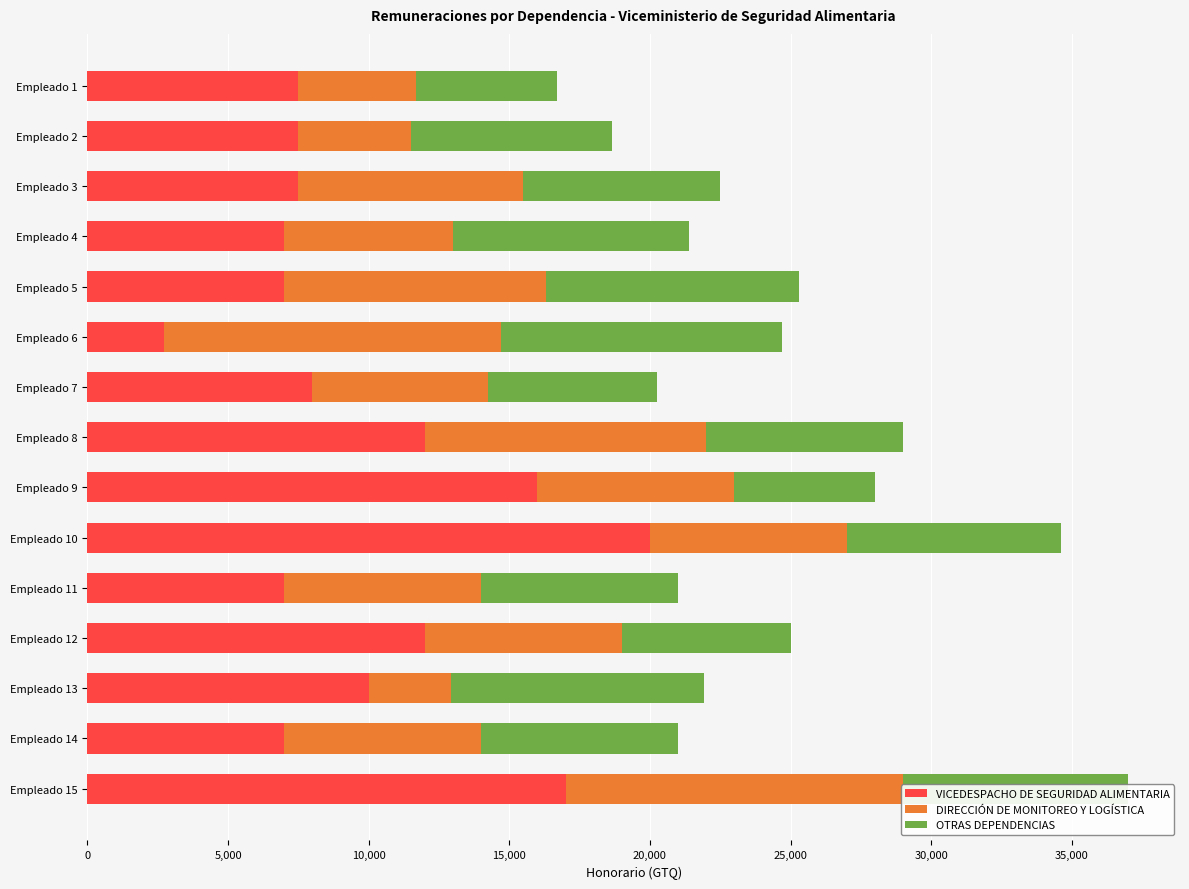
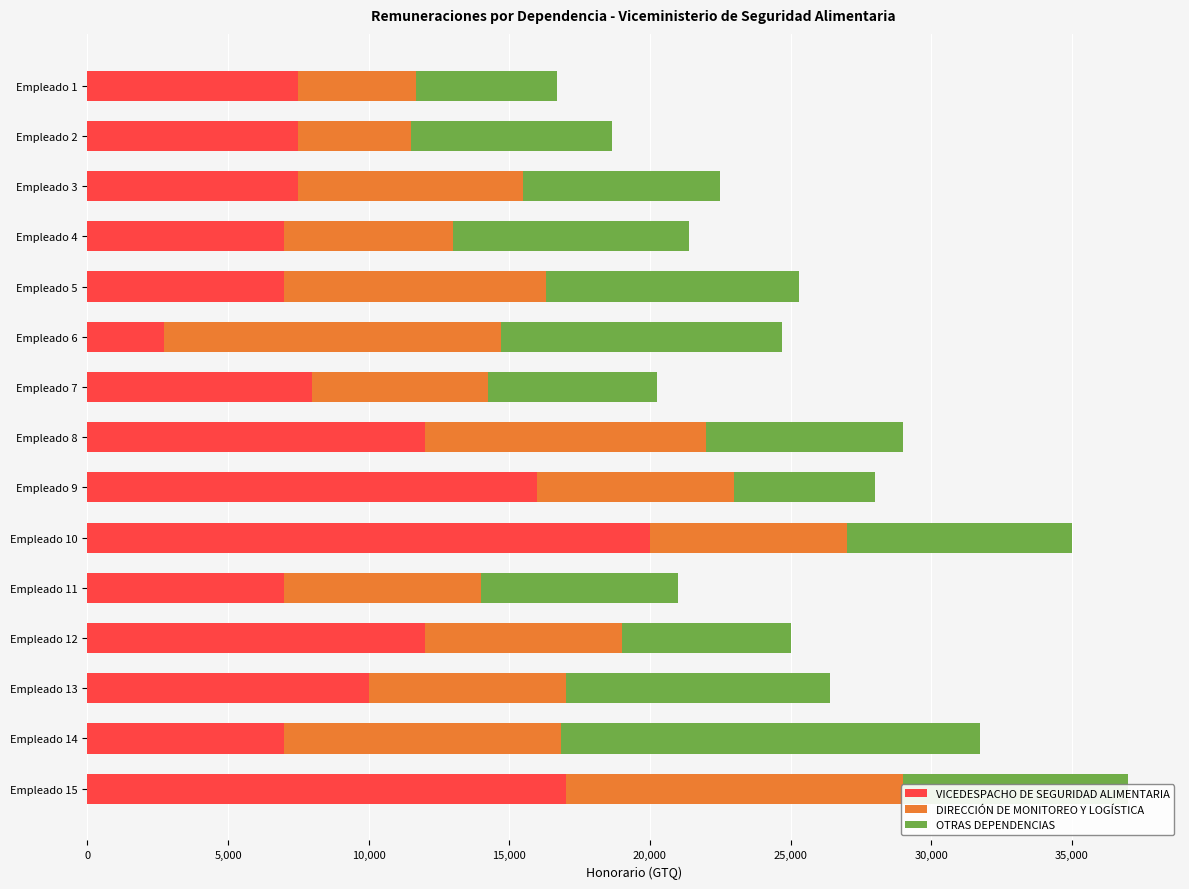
OTRAS DEPENDENCIAS, Empleado 10: 7,600 -> 8,000
DIRECCIÓN DE MONITOREO Y LOGÍSTICA, Empleado 13: 2,900 -> 7,000
OTRAS DEPENDENCIAS, Empleado 13: 9,000 -> 9,400
DIRECCIÓN DE MONITOREO Y LOGÍSTICA, Empleado 14: 7,000 -> 9,800
OTRAS DEPENDENCIAS, Empleado 14: 7,000 -> 14,900
